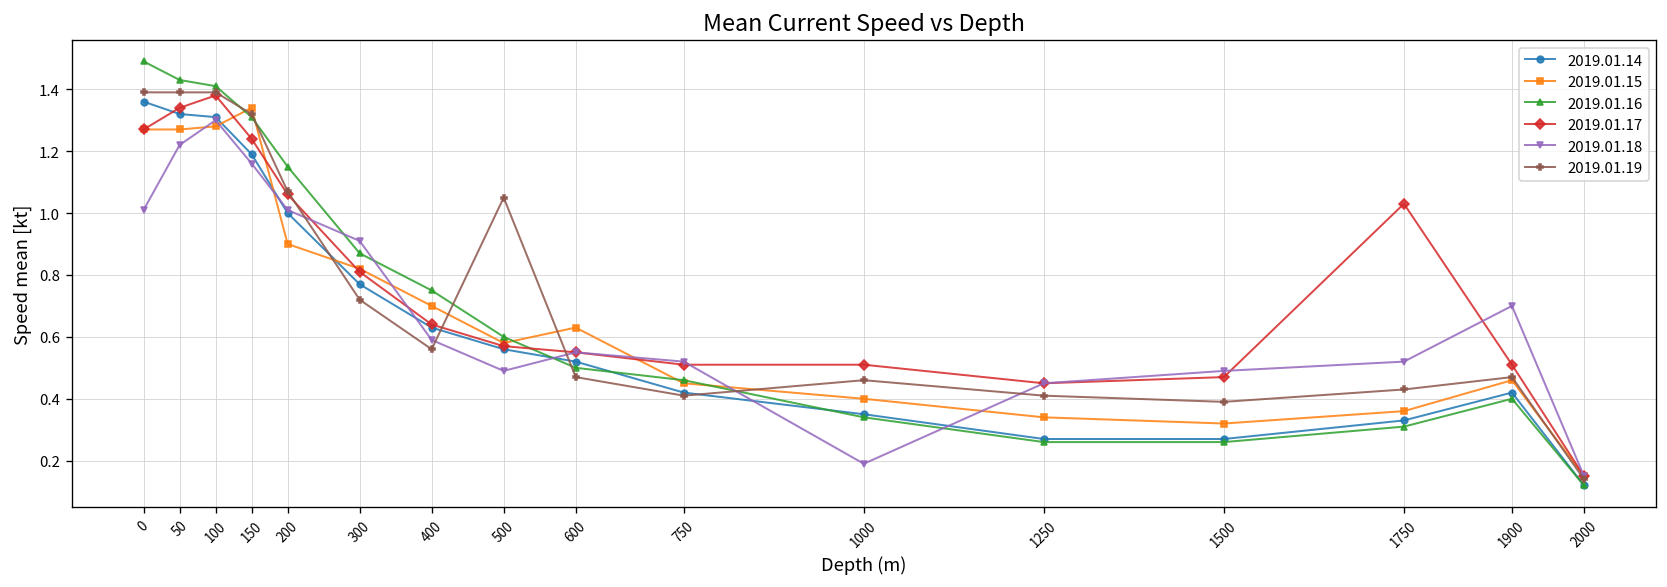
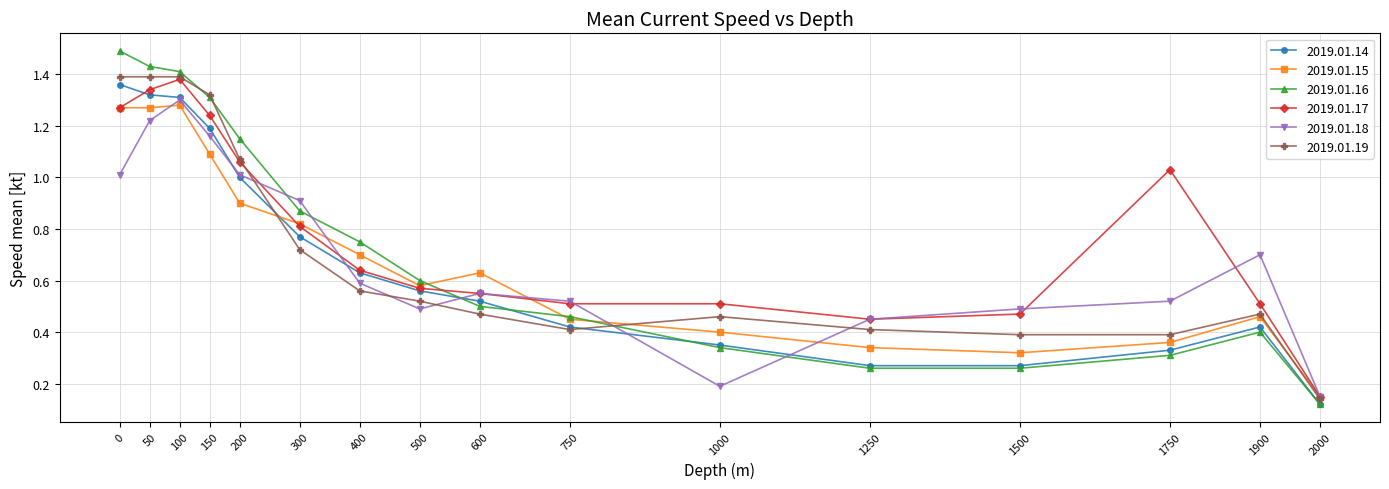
2019.01.15, 150: 1.34 -> 1.09
2019.01.19, 500: 1.05 -> 0.52
2019.01.19, 1750: 0.43 -> 0.39
